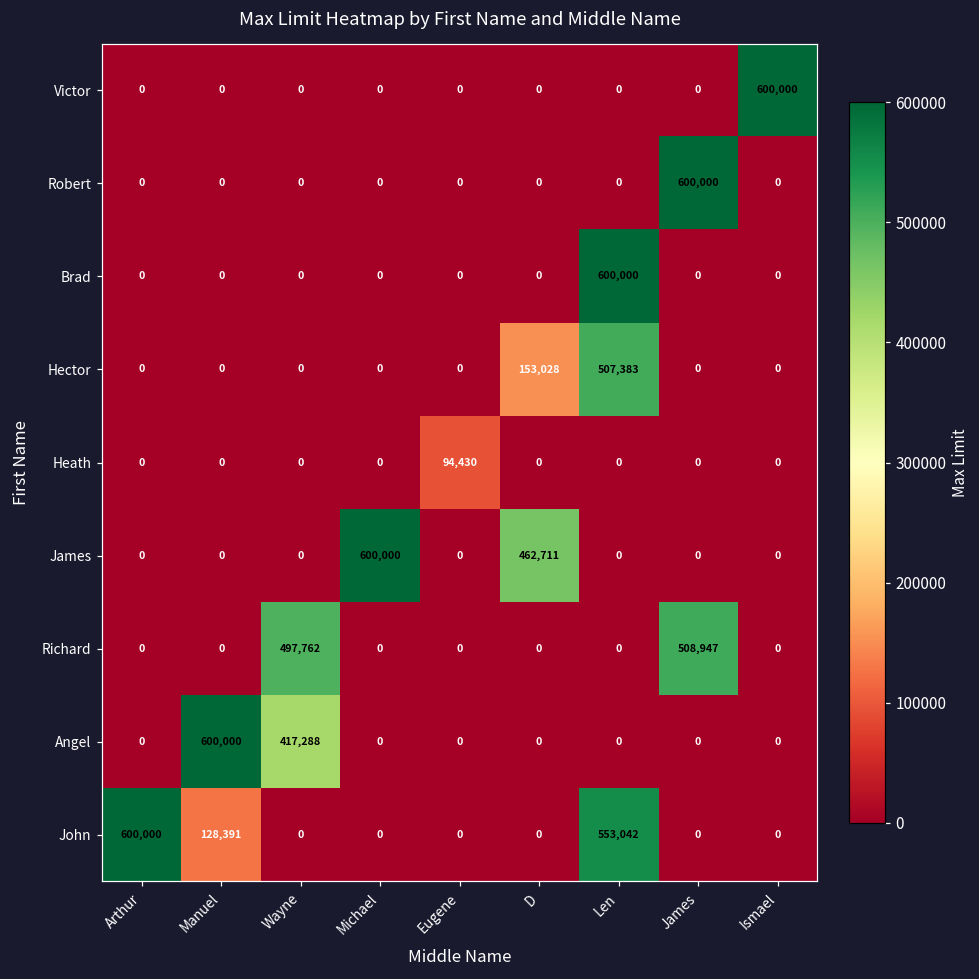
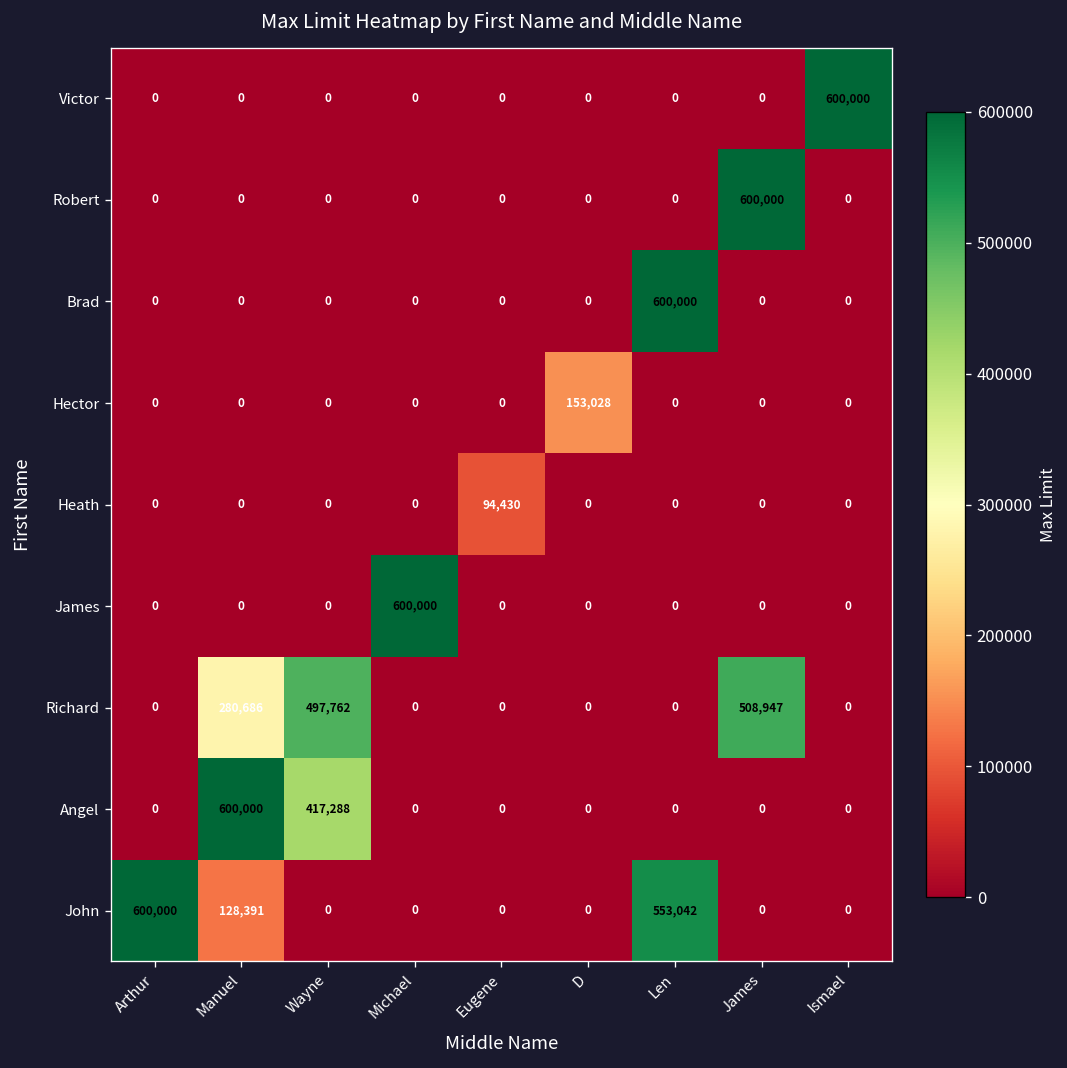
Hector, Len: 507,383 -> 0
James, D: 462,711 -> 0
Richard, Manuel: 0 -> 280,686
